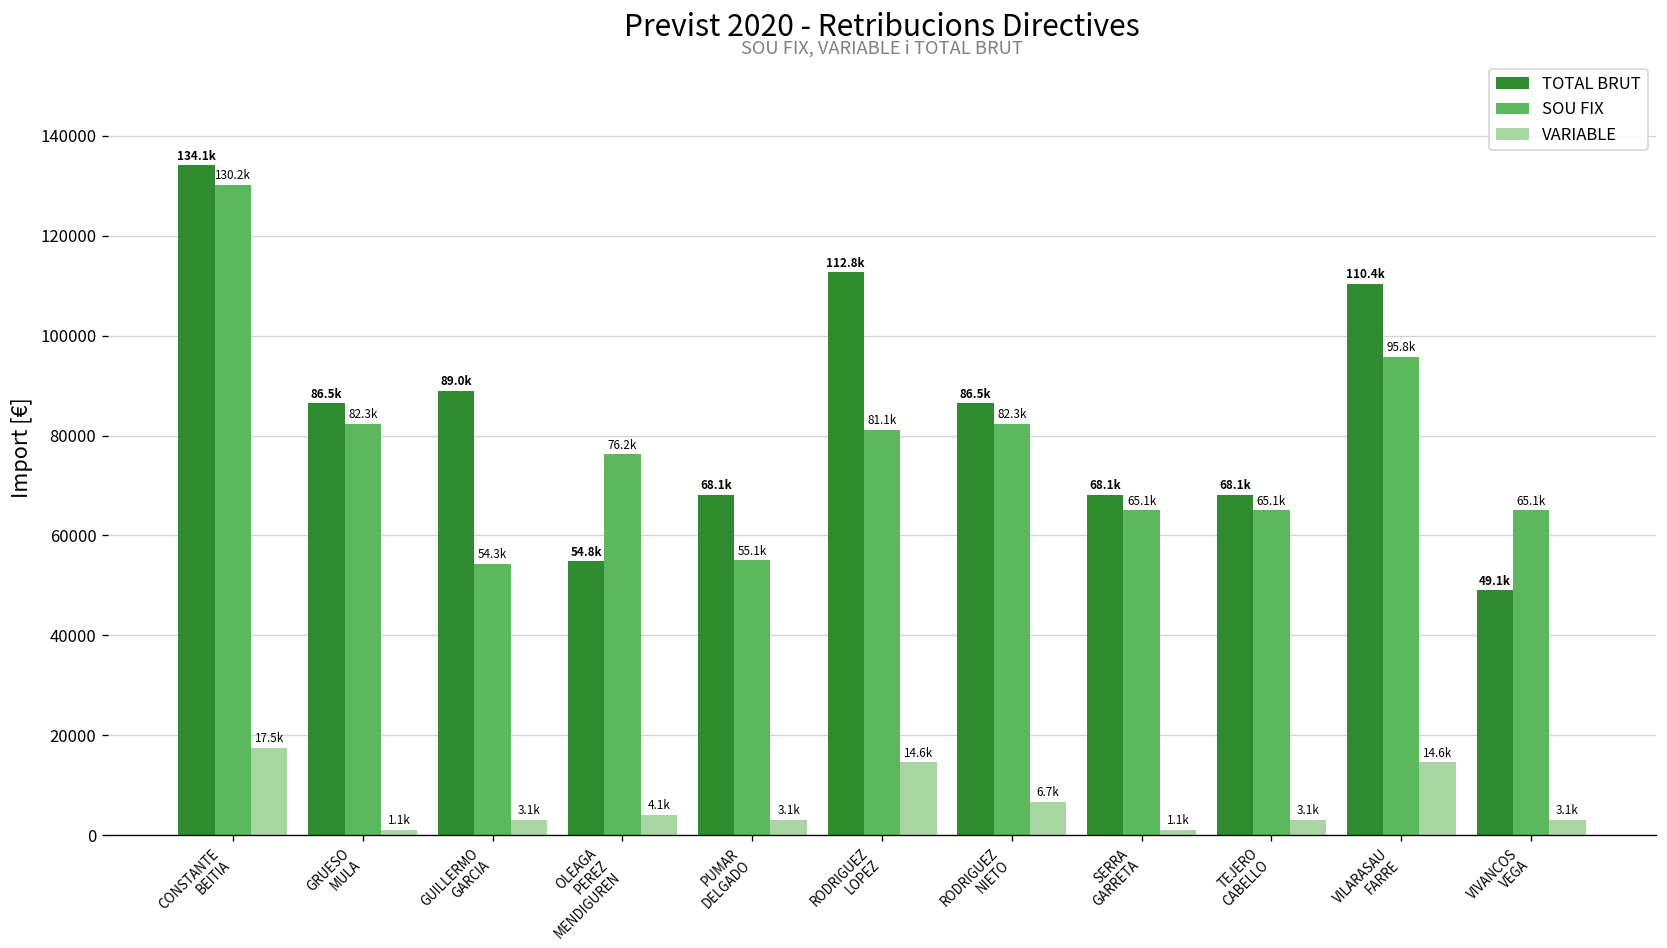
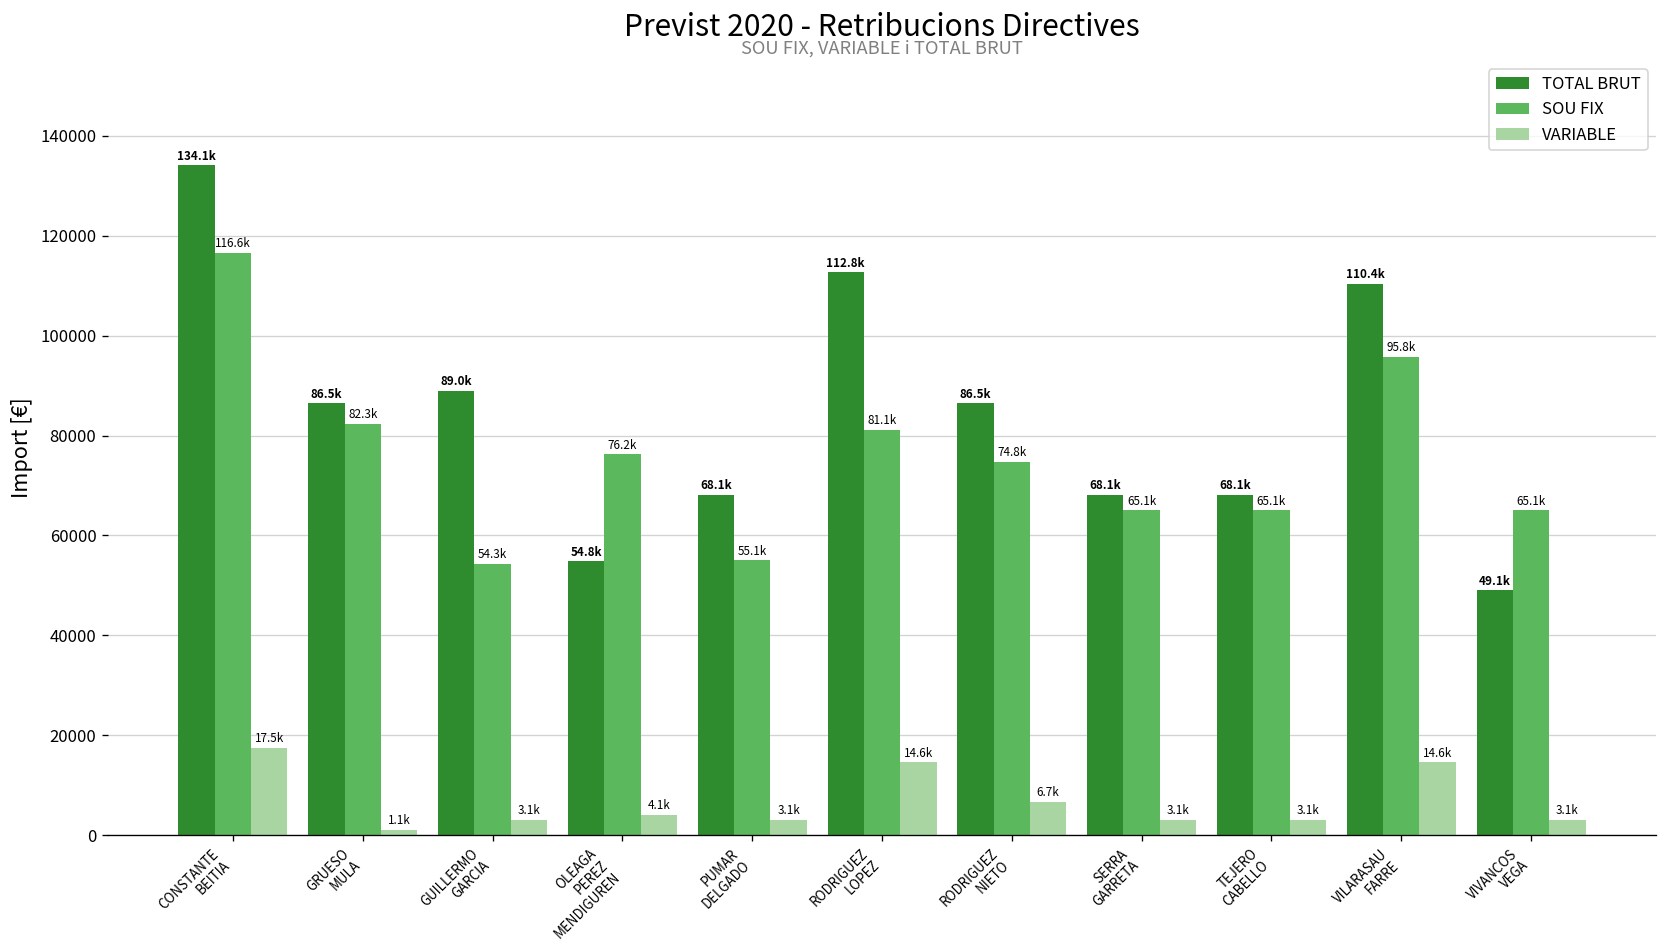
SOU FIX, CONSTANTE BEITIA: 130.2k -> 116.6k
SOU FIX, RODRIGUEZ NIETO: 82.3k -> 74.8k
VARIABLE, SERRA GARRETA: 1.1k -> 3.1k
